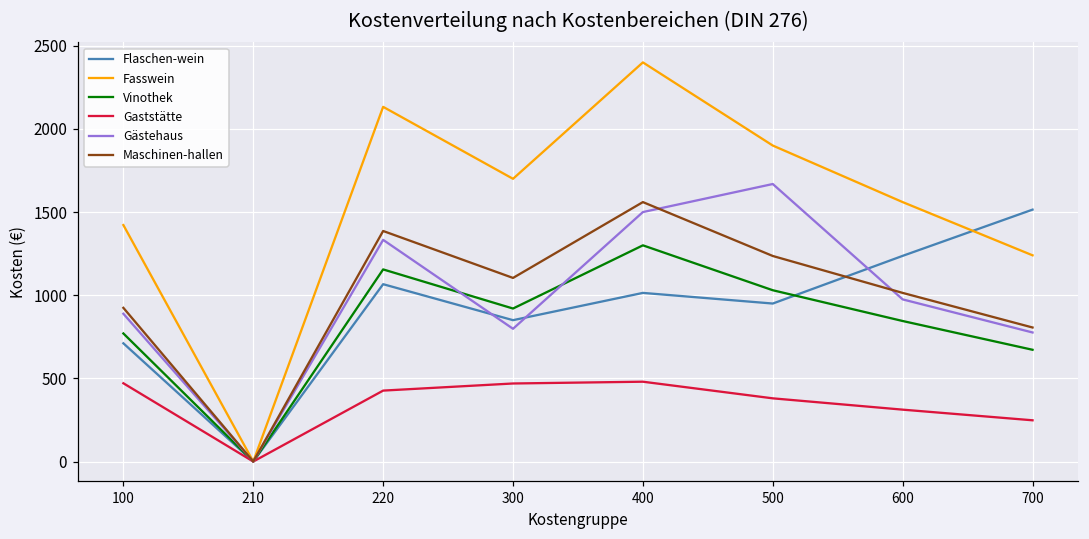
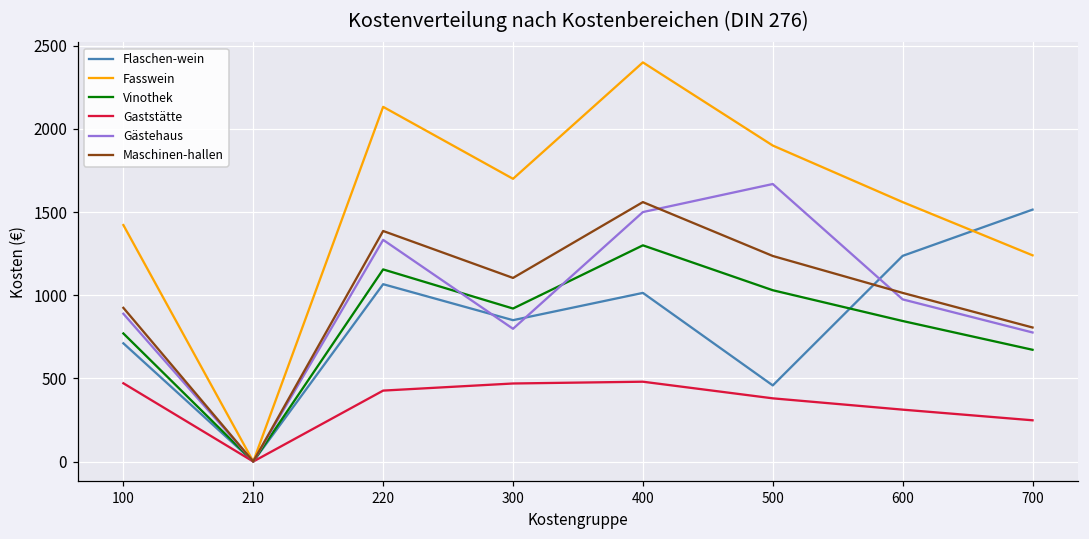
Flaschen-wein, 500: 950 -> 460
